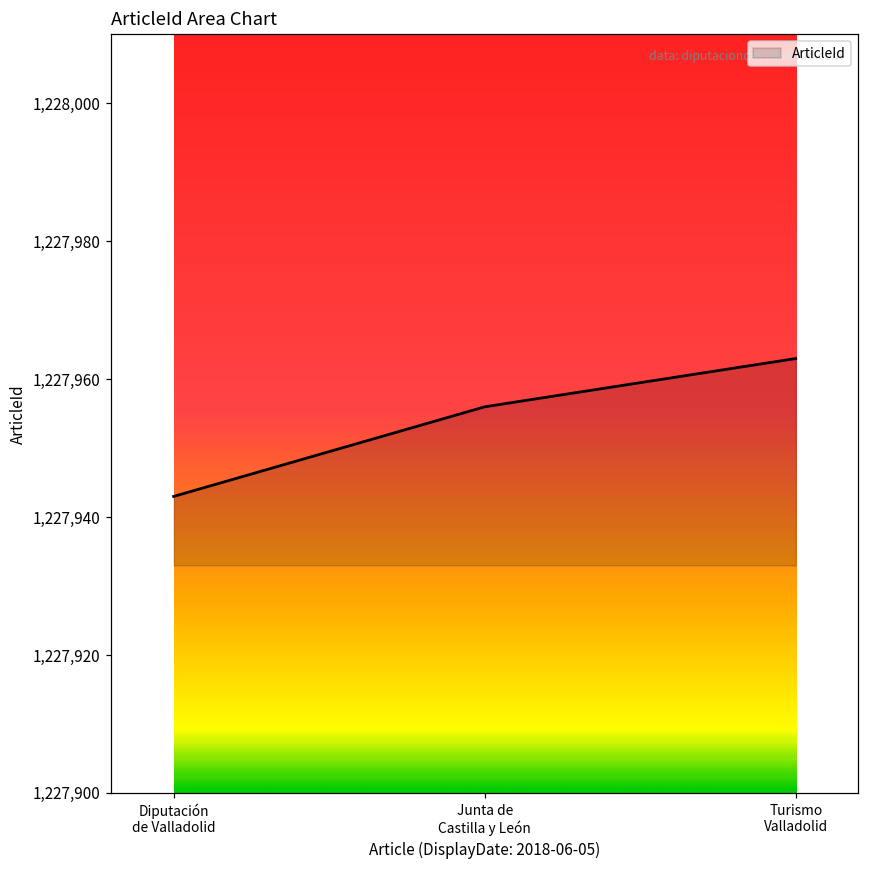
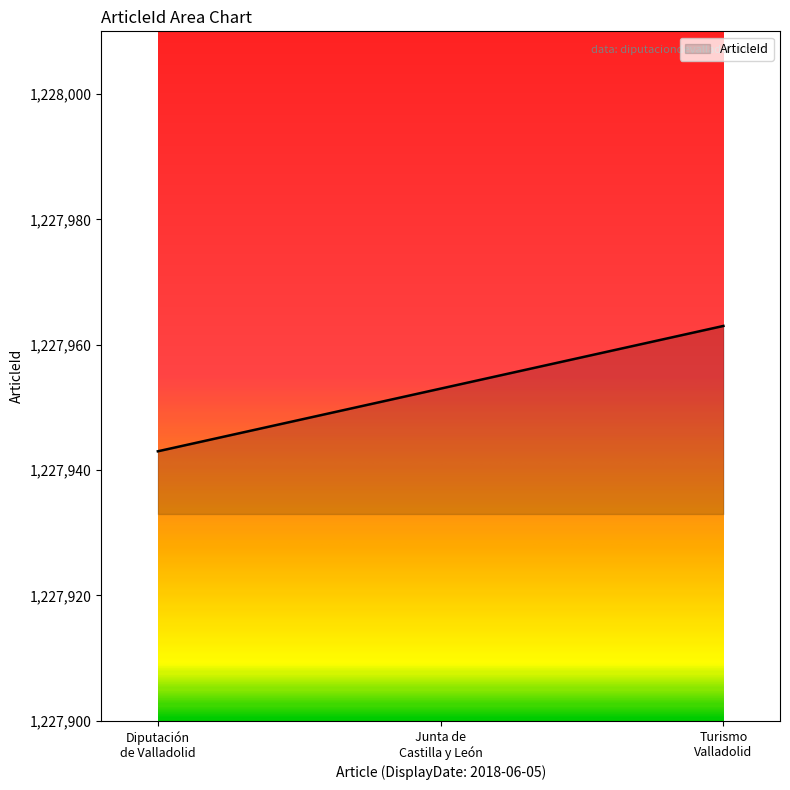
Junta de Castilla y León: 1,227,956 -> 1,227,953
